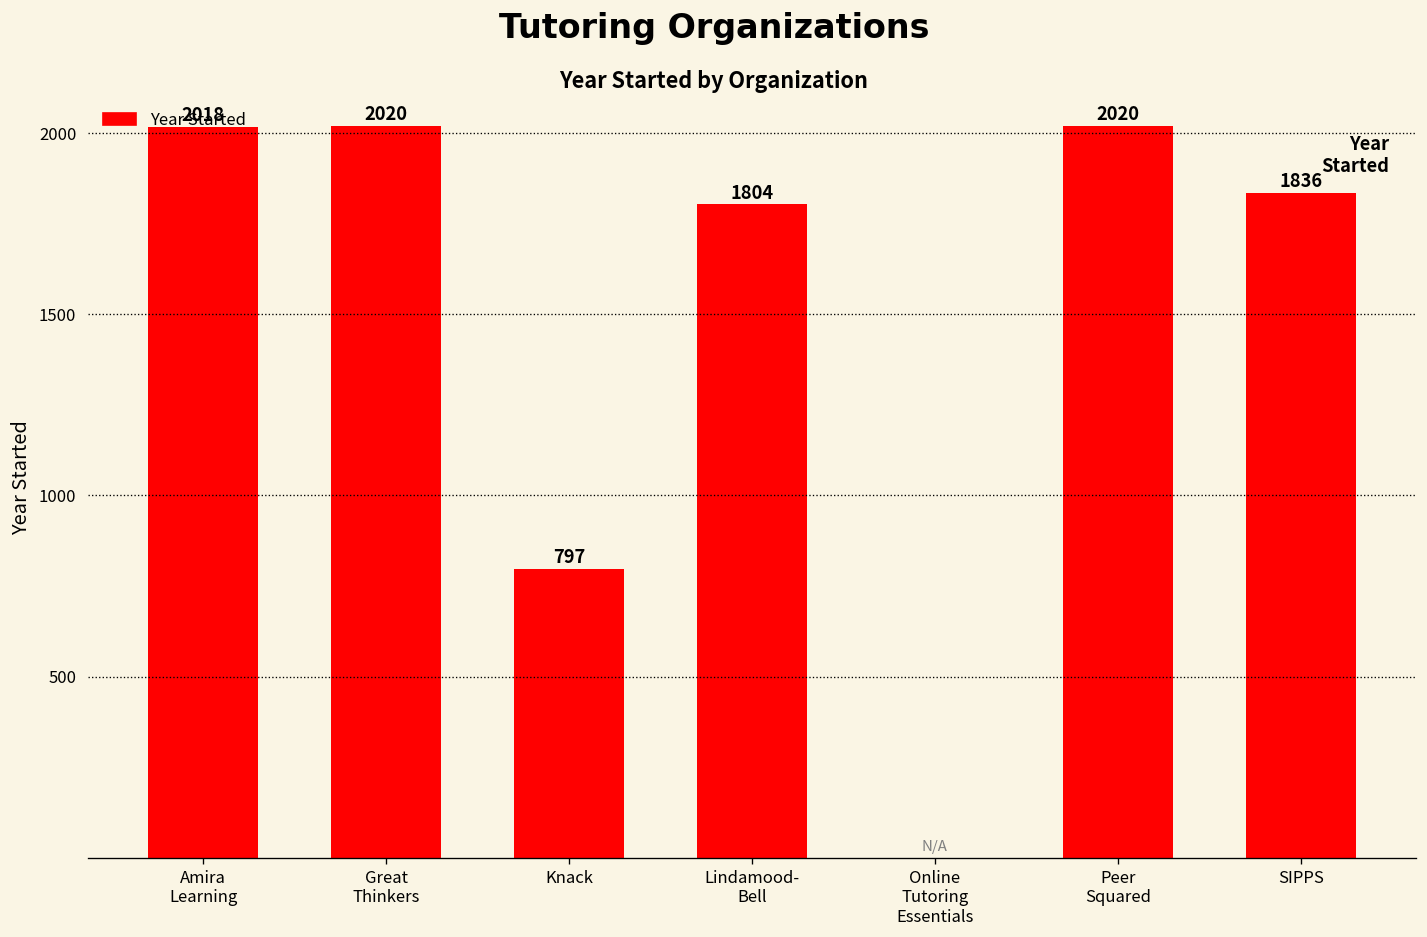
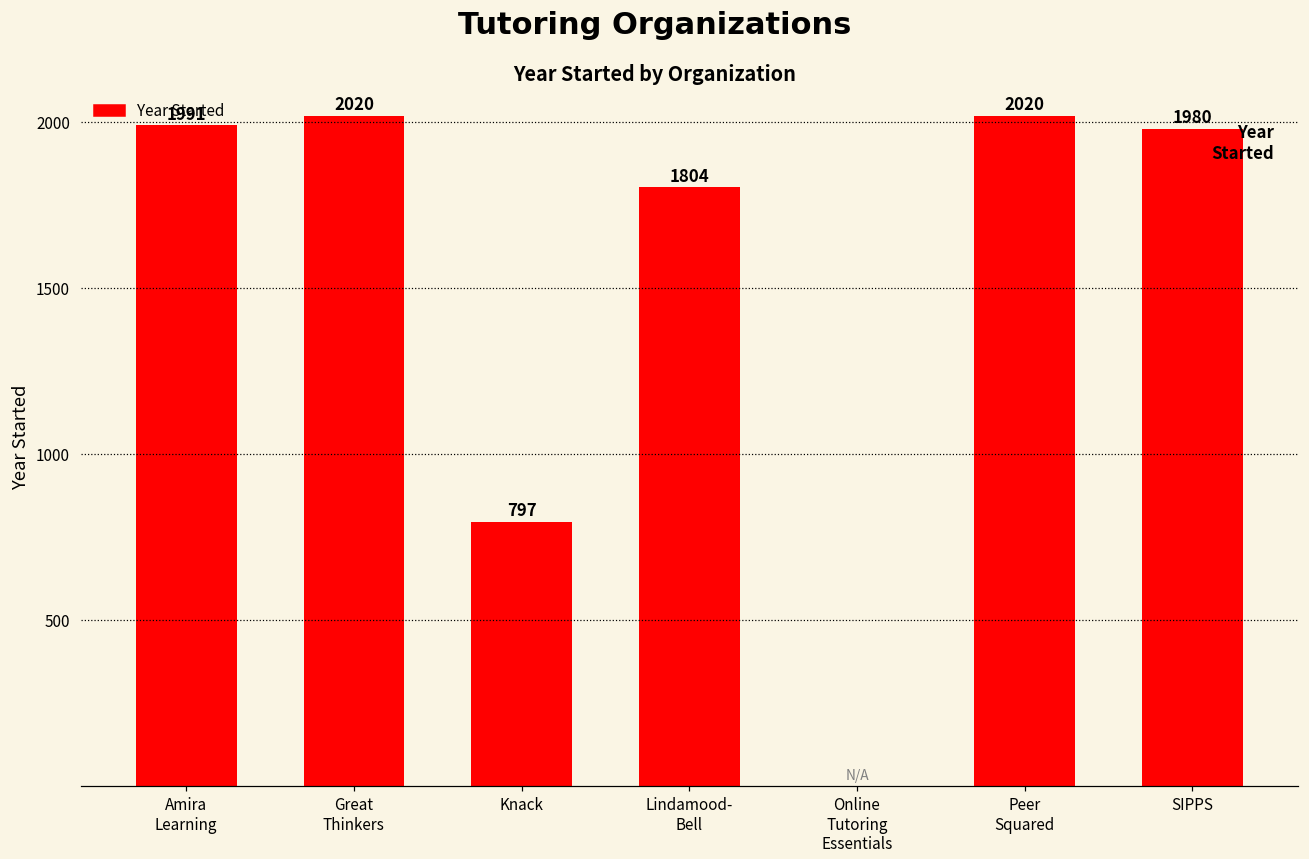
Amira Learning: 2018 -> 1991
SIPPS: 1836 -> 1980
